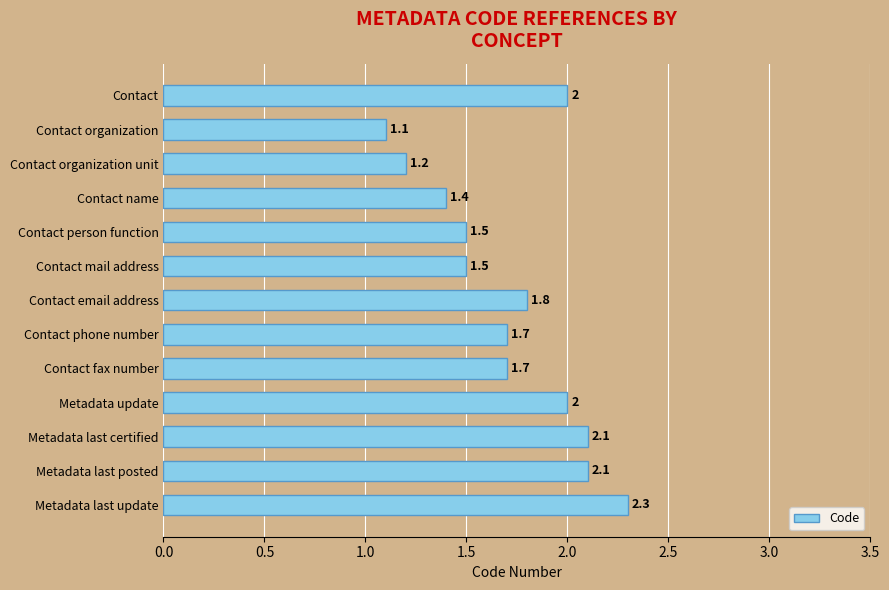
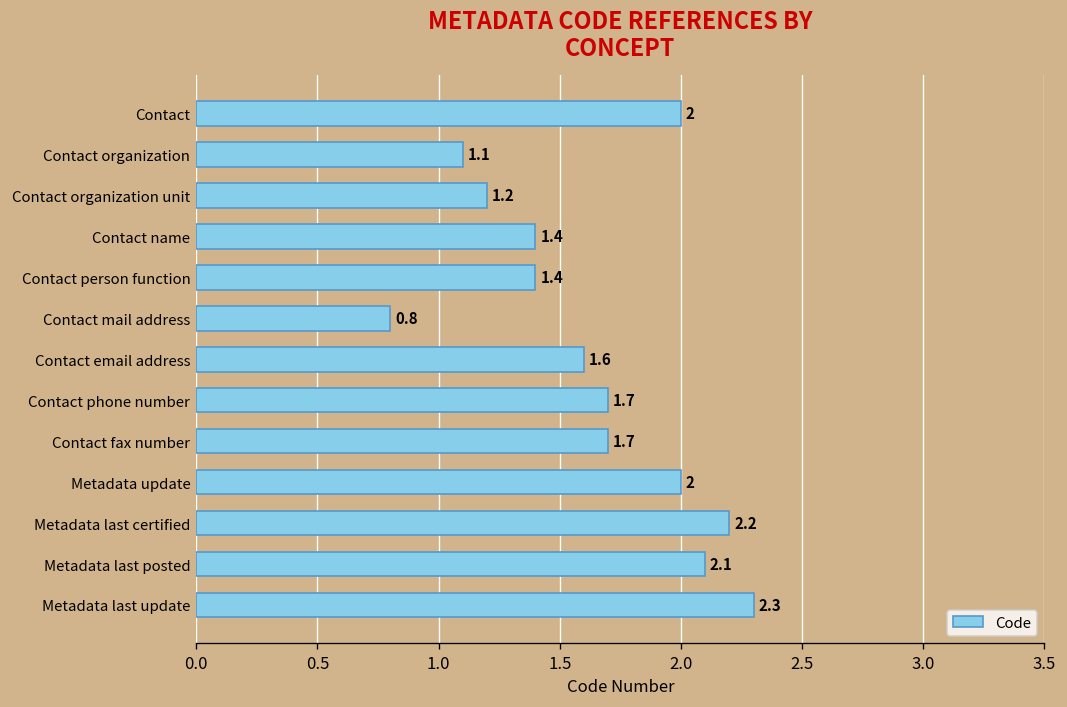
Contact person function: 1.5 -> 1.4
Contact mail address: 1.5 -> 0.8
Contact email address: 1.8 -> 1.6
Metadata last certified: 2.1 -> 2.2
